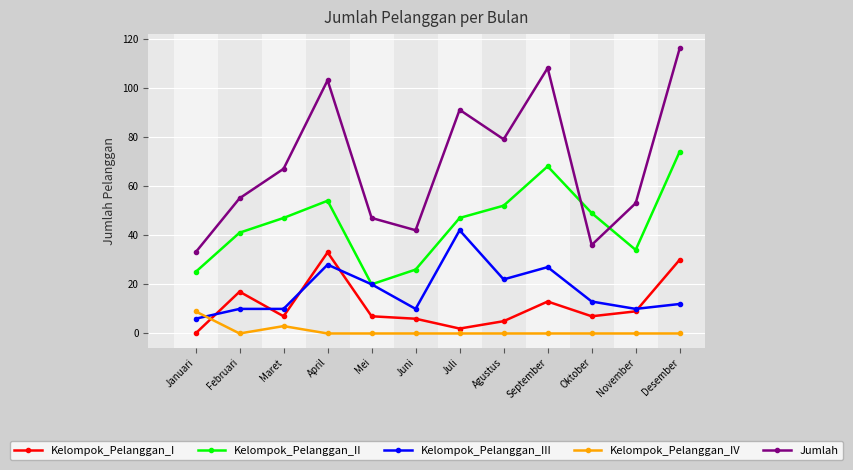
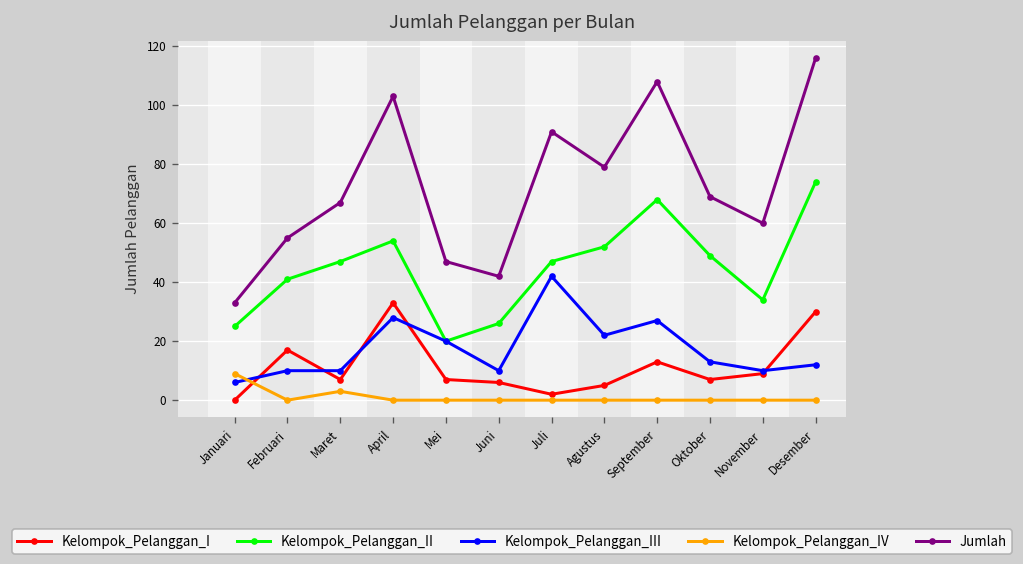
Jumlah, Oktober: 36 -> 69
Jumlah, November: 53 -> 60
